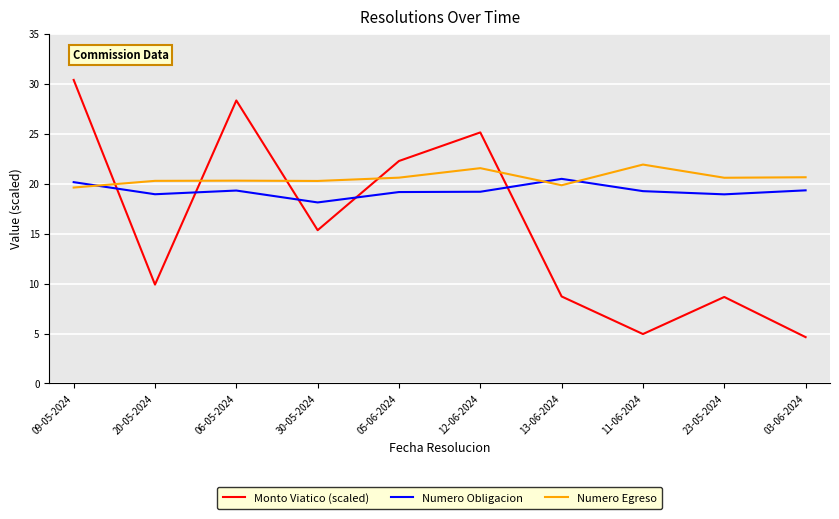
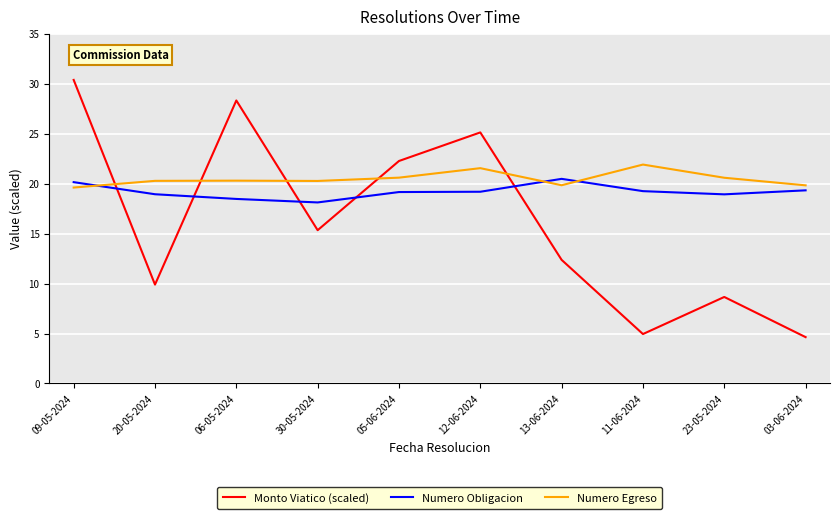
Numero Obligacion, 06-05-2024: 19 -> 18
Monto Viatico (scaled), 13-06-2024: 9 -> 12
Numero Egreso, 03-06-2024: 21 -> 20
